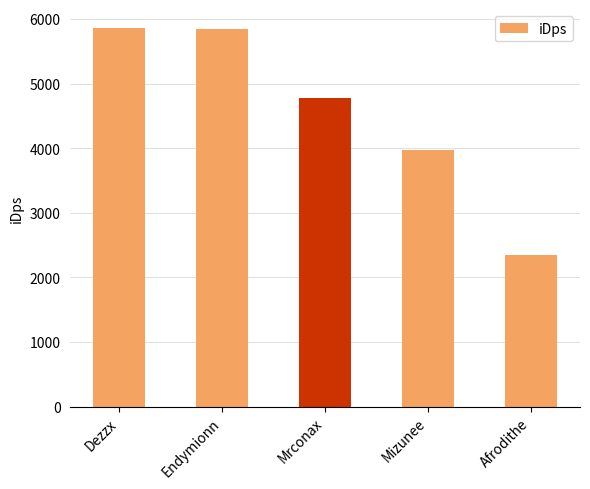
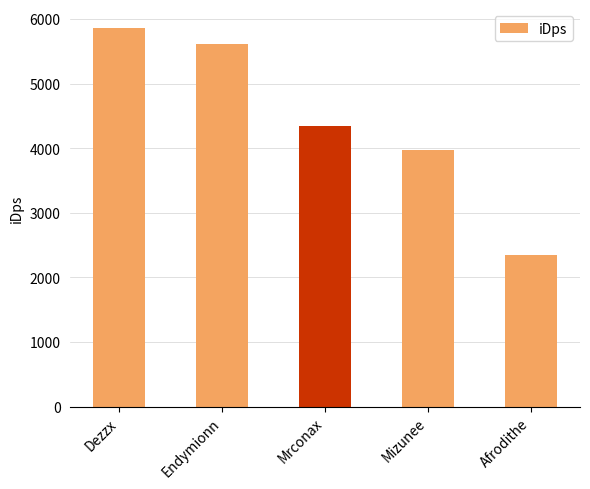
Endymionn: 5800 -> 5600
Mrconax: 4800 -> 4300
